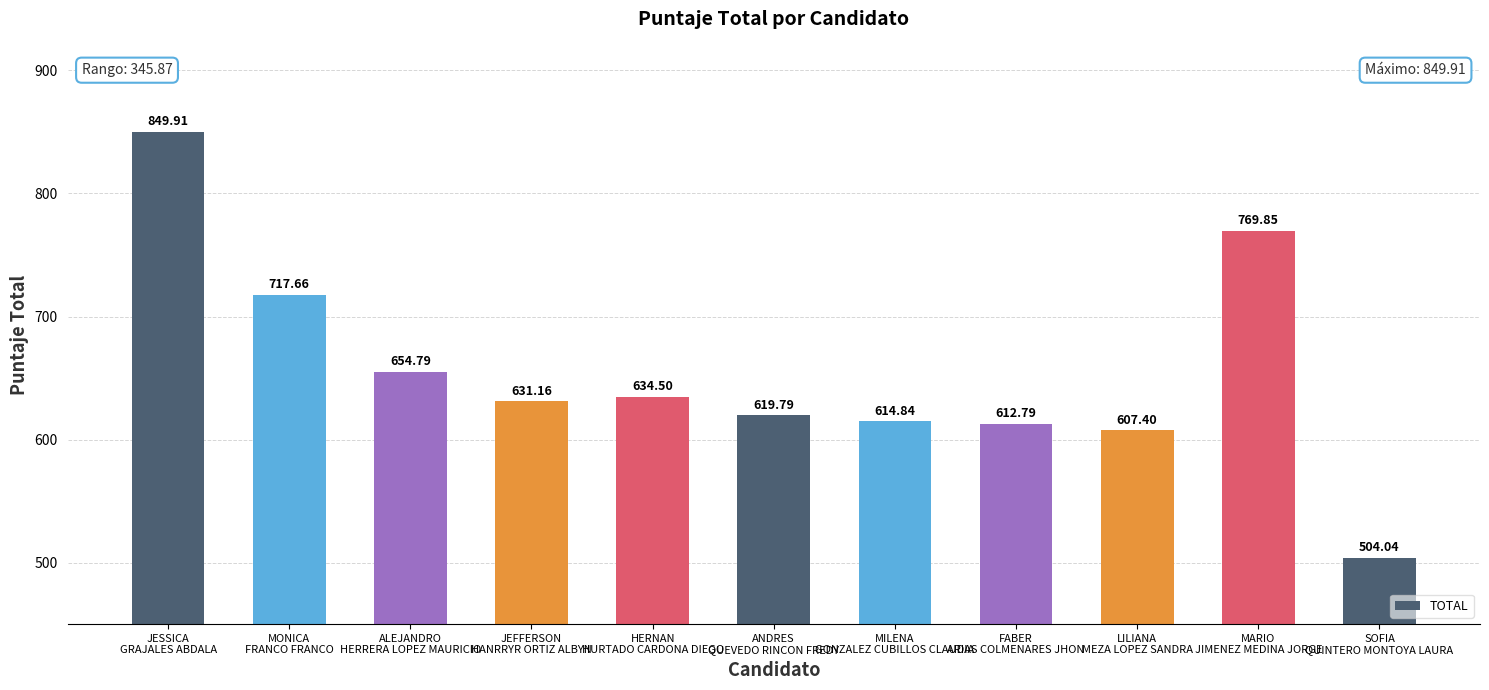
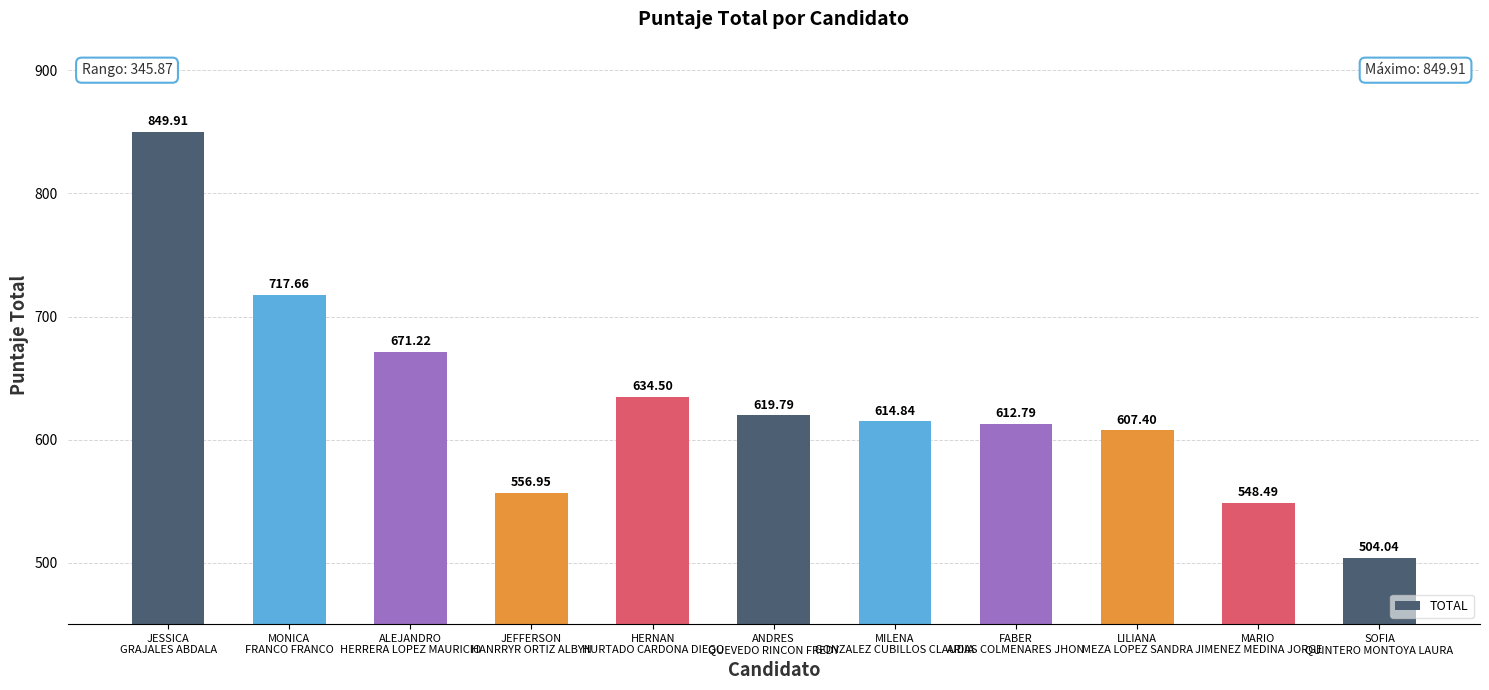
ALEJANDRO HERRERA LOPEZ MAURICIO: 654.79 -> 671.22
JEFFERSON HANRRYR ORTIZ ALBYN: 631.16 -> 556.95
MARIO JIMENEZ MEDINA JORGE: 769.85 -> 548.49
